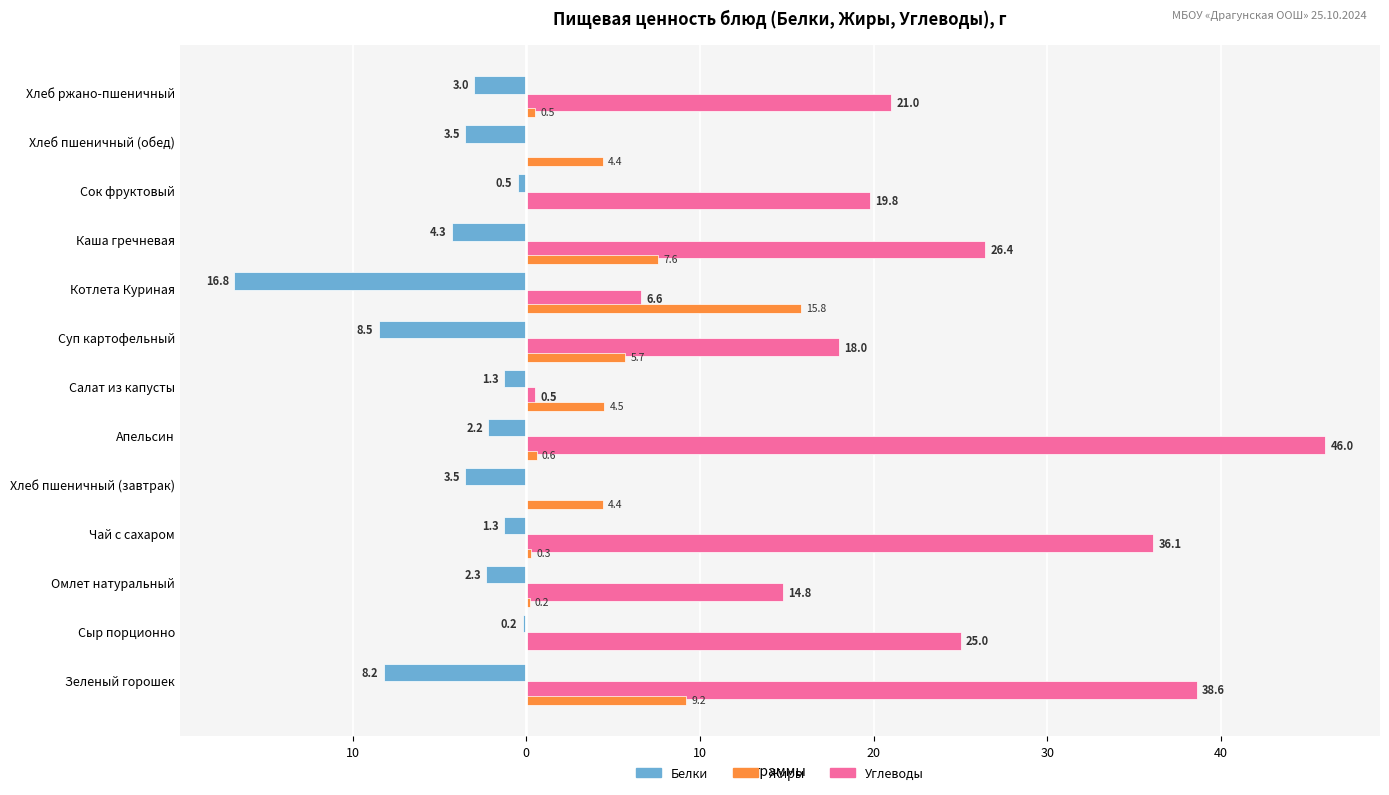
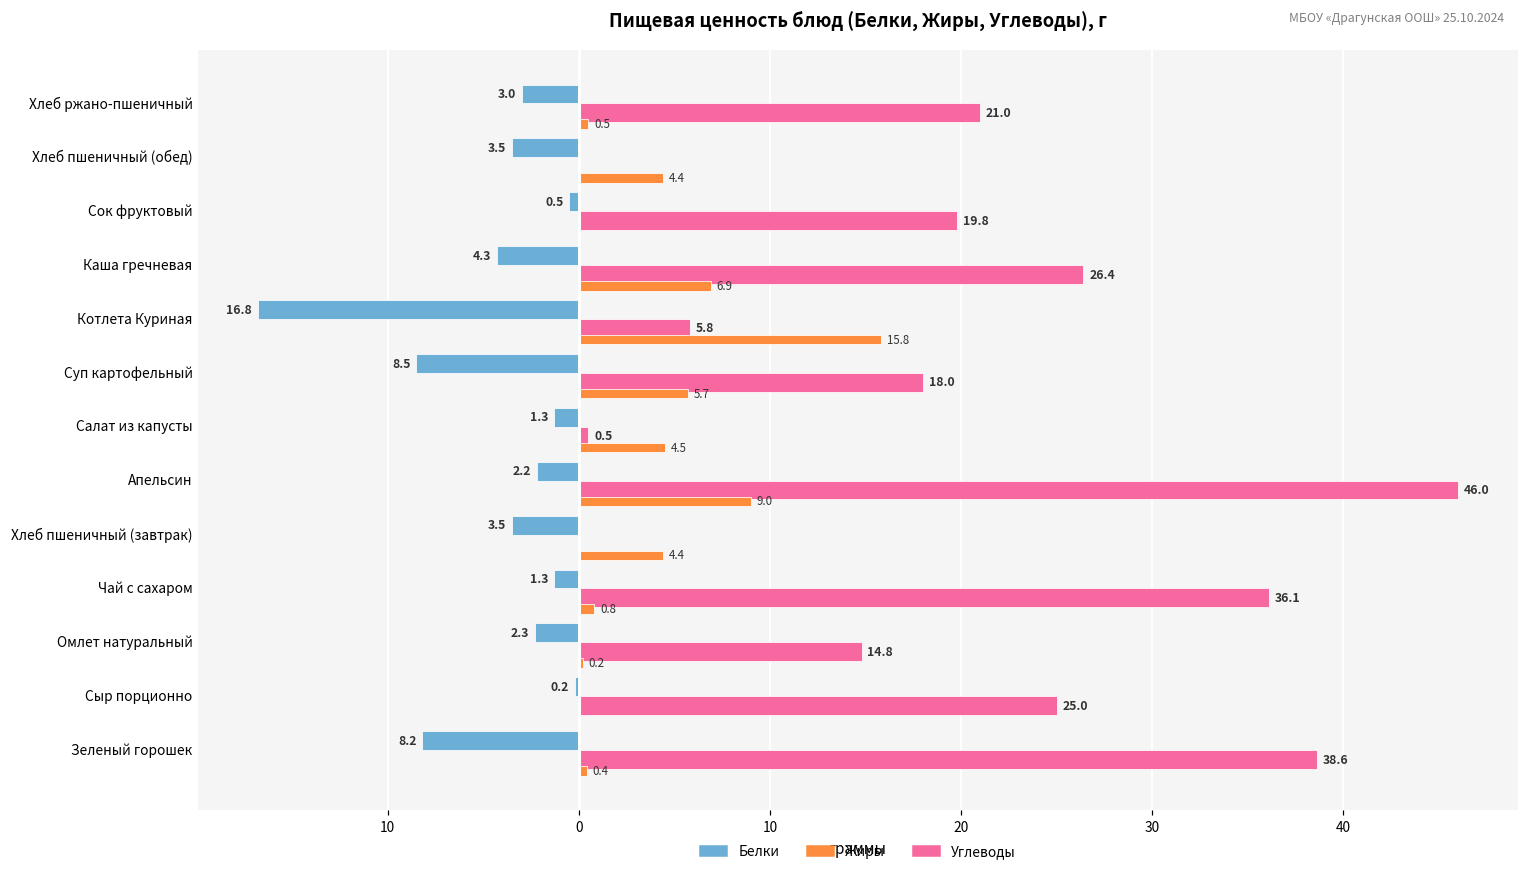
Жиры, Каша гречневая: 7.6 -> 6.9
Углеводы, Котлета Куриная: 6.6 -> 5.8
Жиры, Апельсин: 0.6 -> 9.0
Жиры, Чай с сахаром: 0.3 -> 0.8
Жиры, Зеленый горошек: 9.2 -> 0.4
